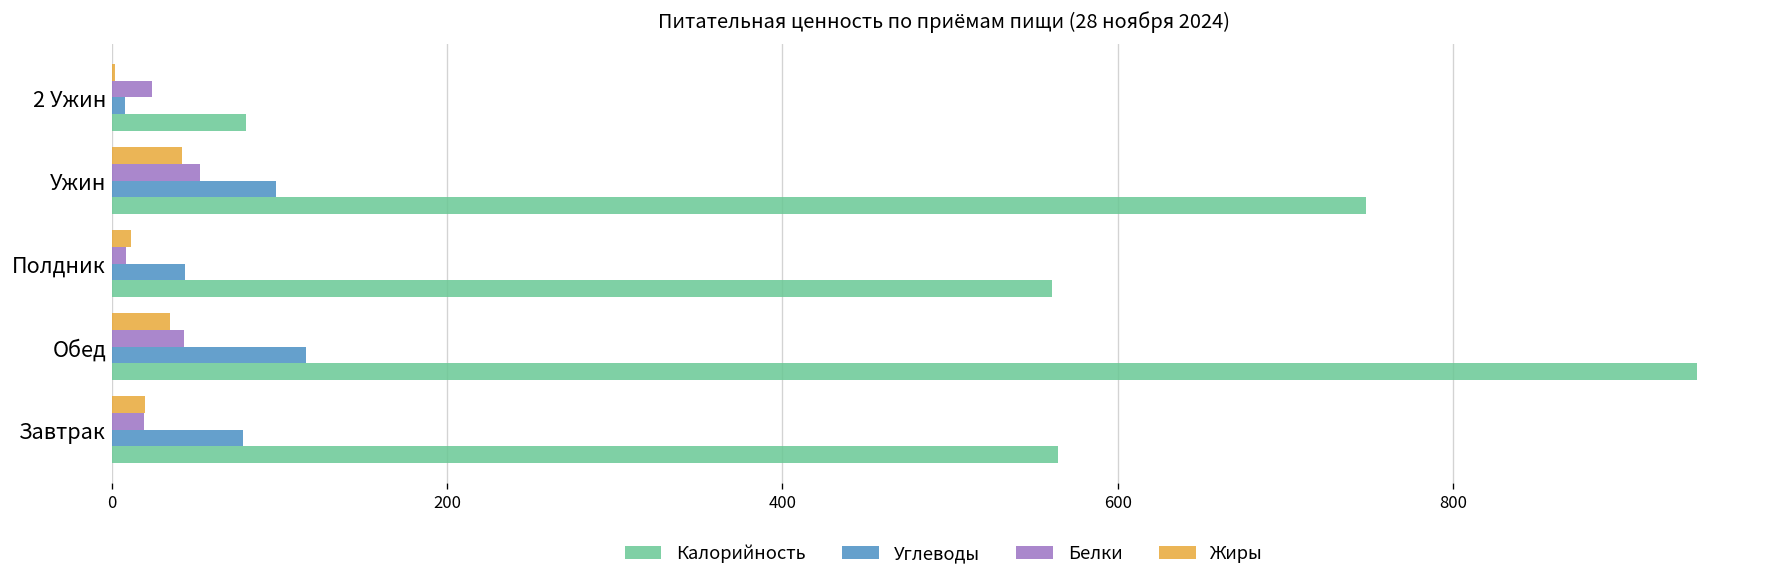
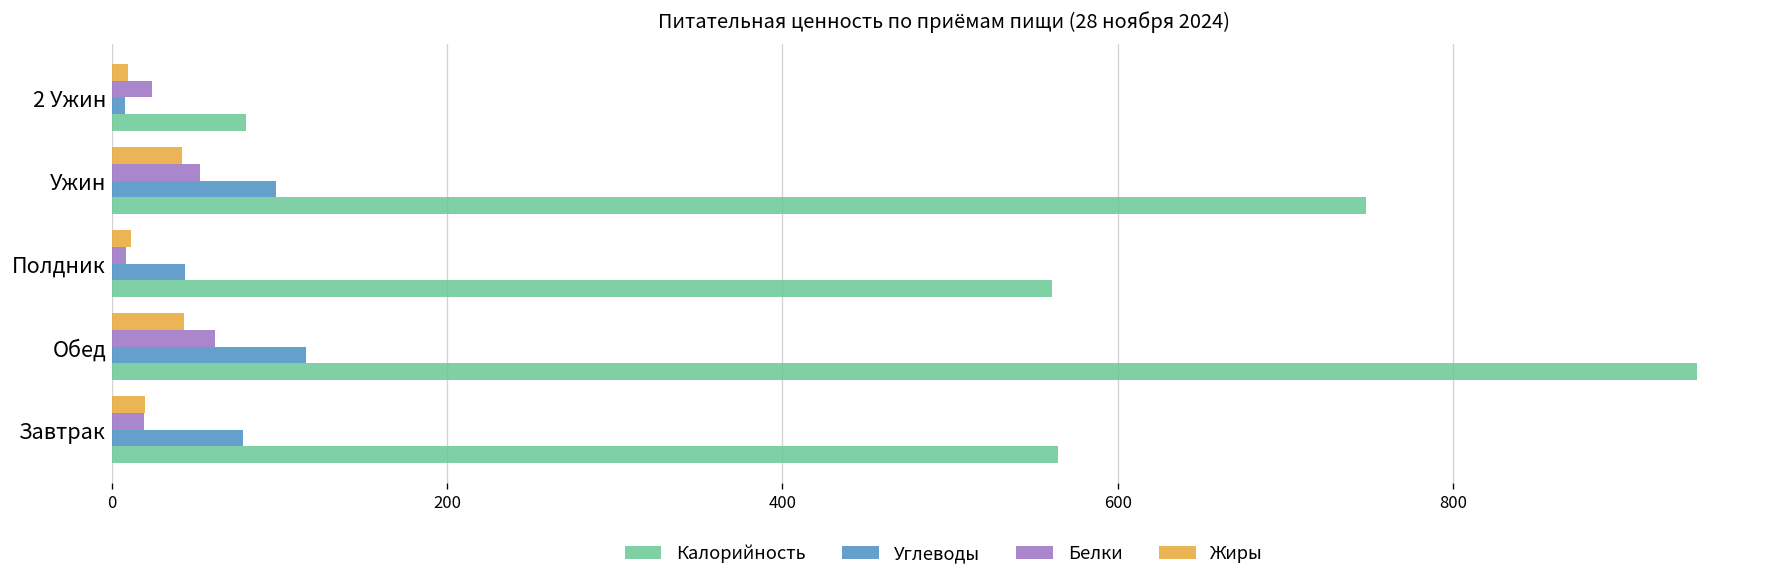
Жиры, 2 Ужин: 2 -> 9
Жиры, Обед: 34 -> 43
Белки, Обед: 43 -> 61
